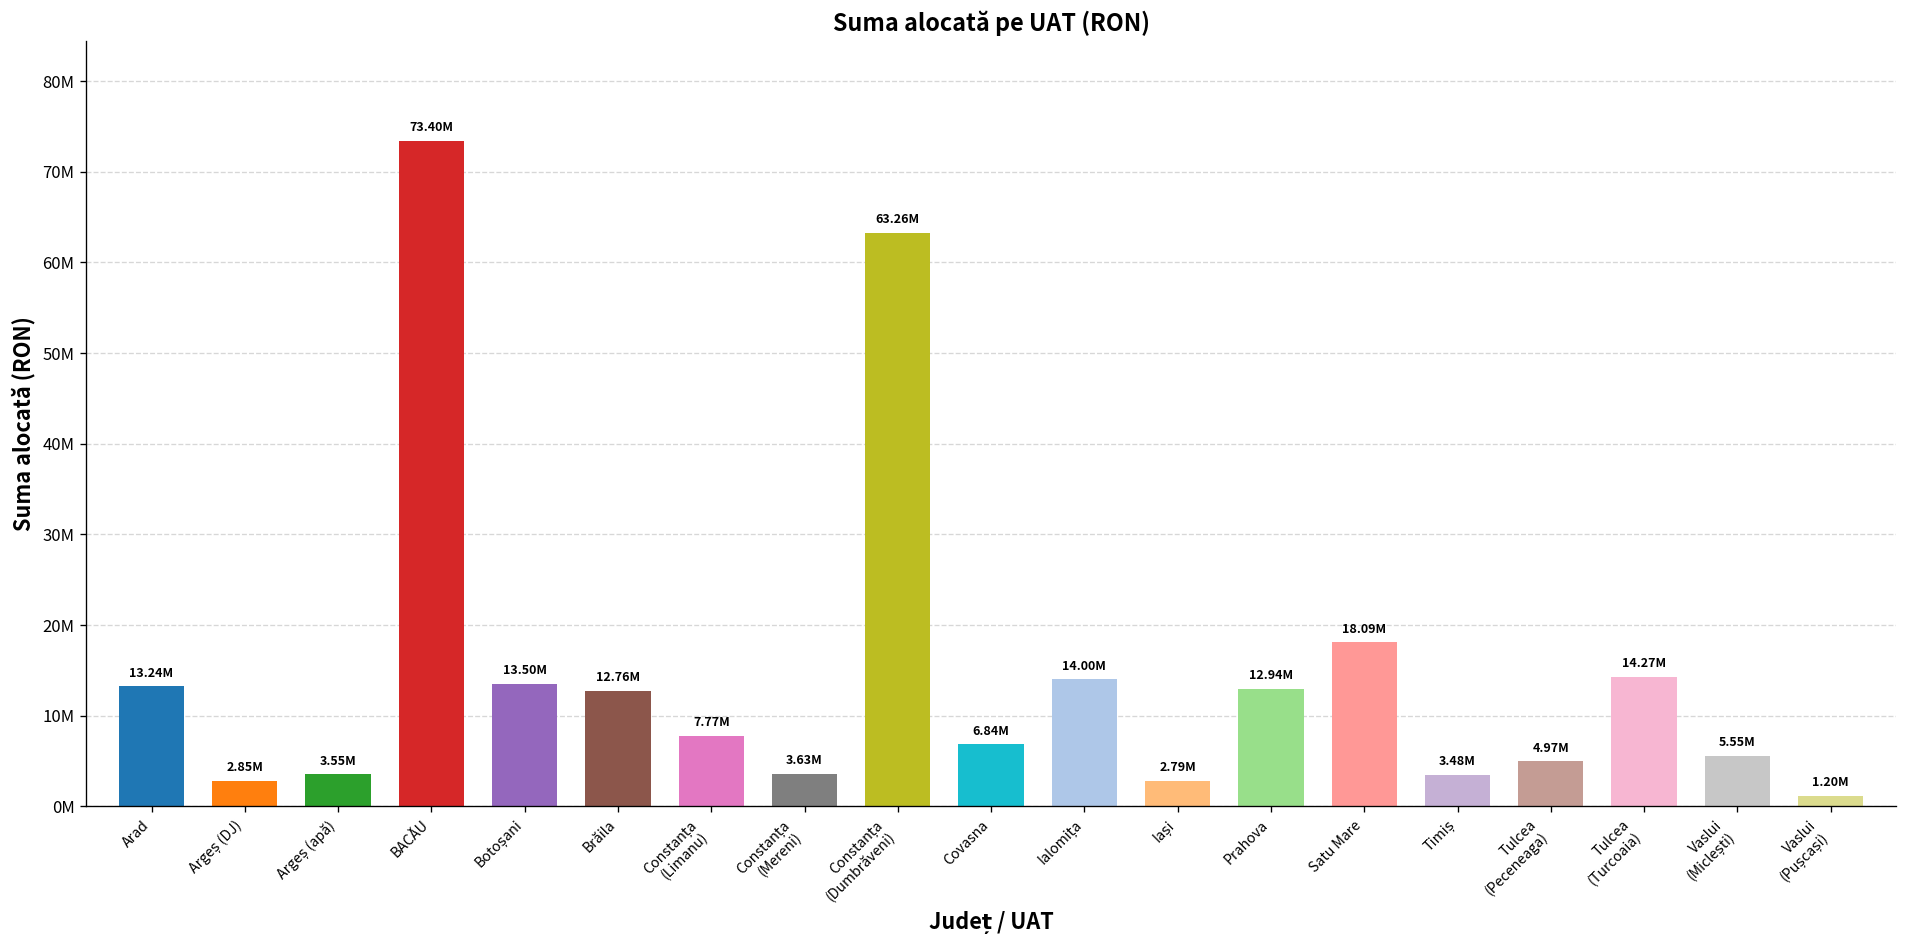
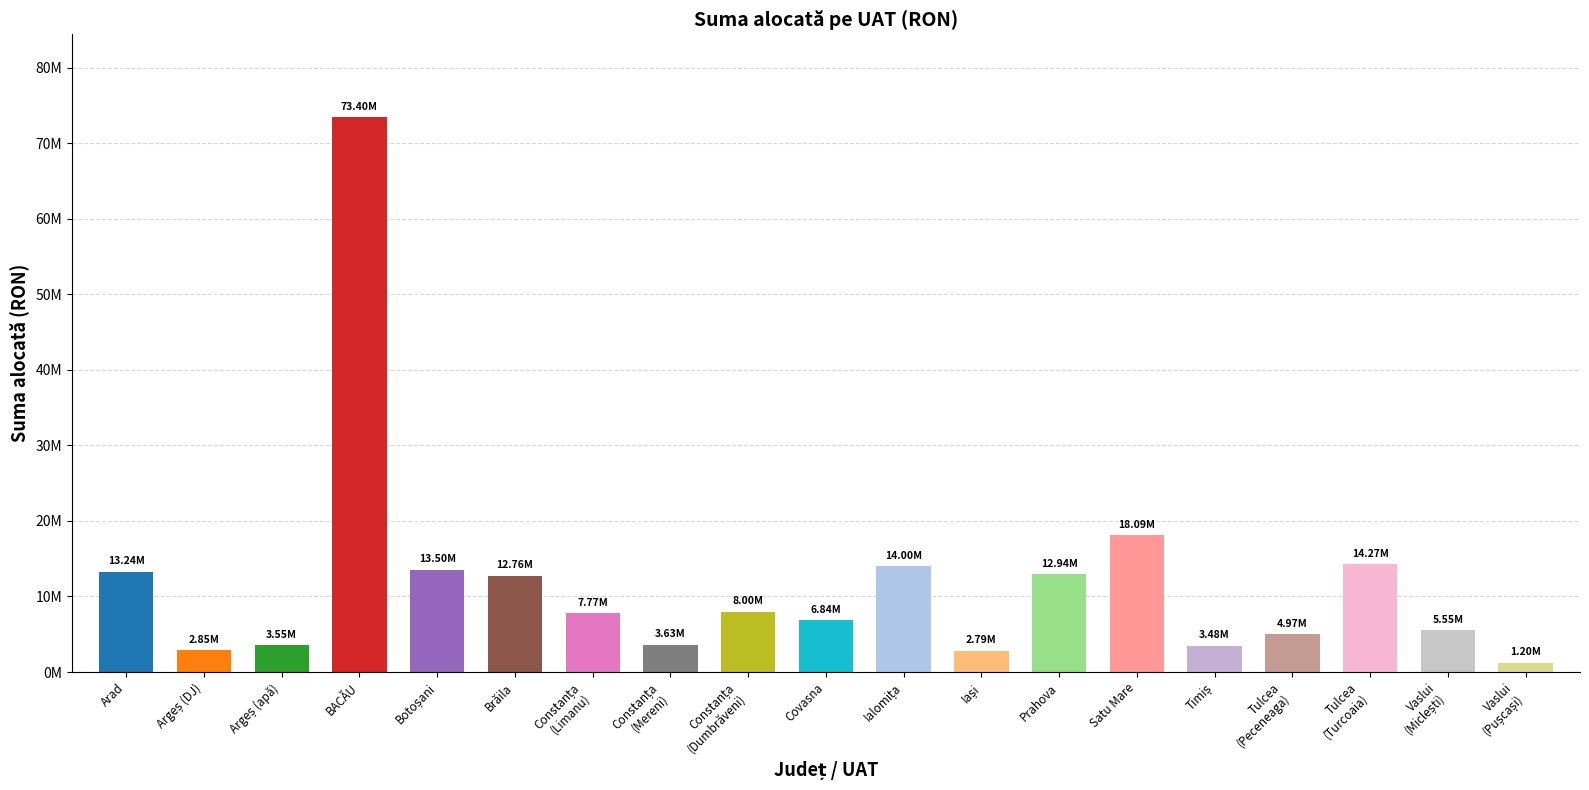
Constanța (Dumbrăveni): 63.26M -> 8.00M
